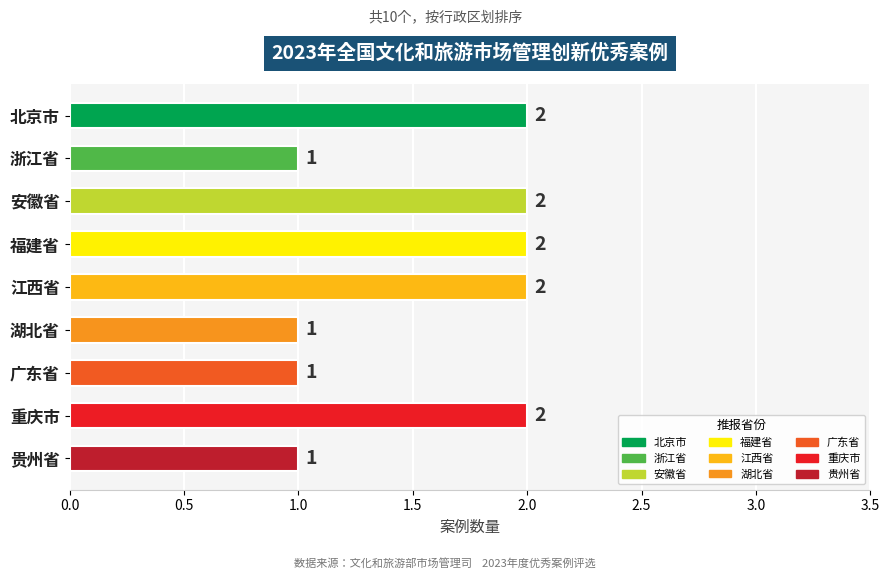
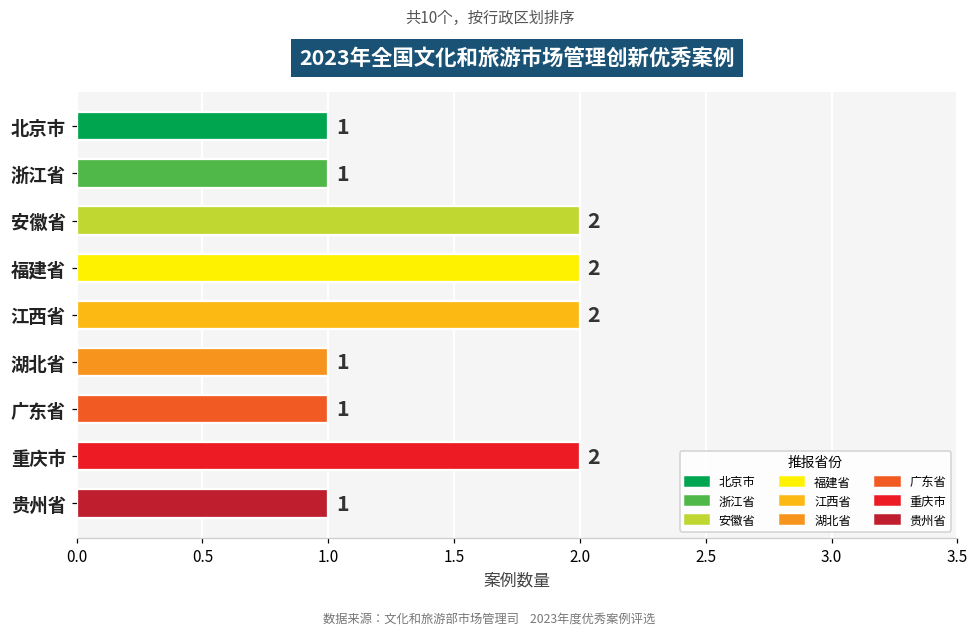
北京市: 2 -> 1
